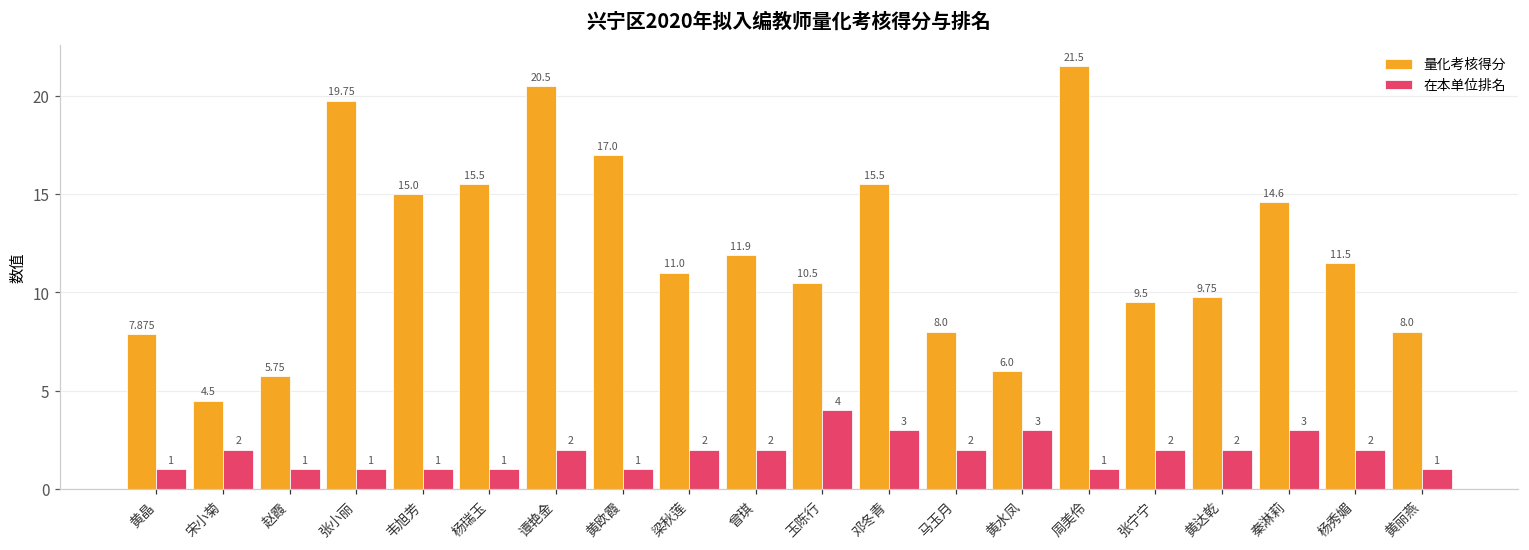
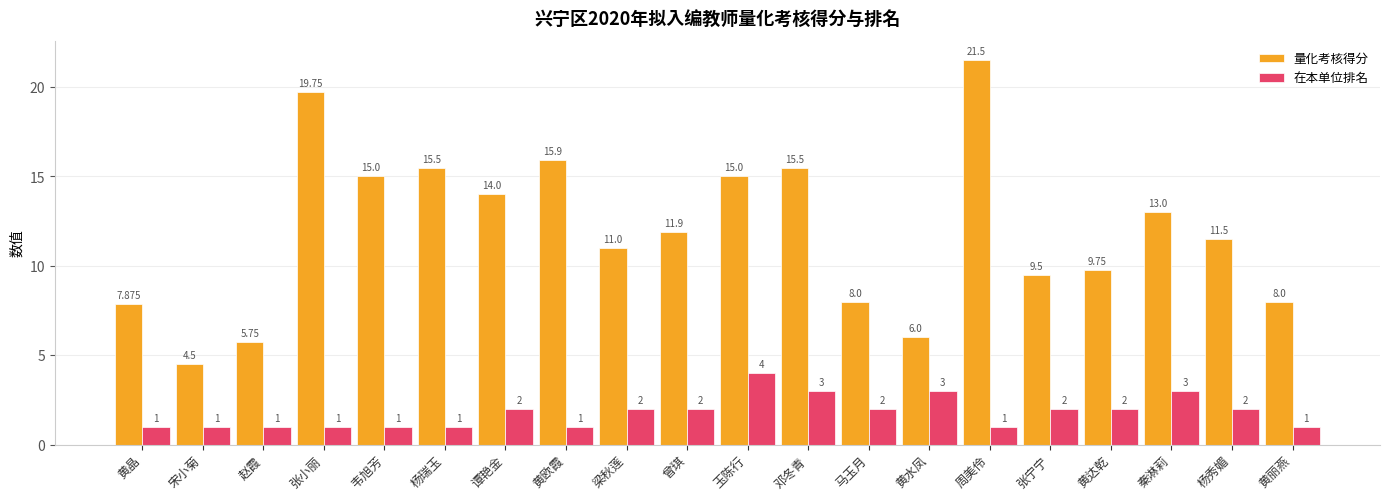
在本单位排名, 宋小菊: 2 -> 1
量化考核得分, 谭艳金: 20.5 -> 14.0
量化考核得分, 黄欧霞: 17.0 -> 15.9
量化考核得分, 玉陈行: 10.5 -> 15.0
量化考核得分, 秦淋莉: 14.6 -> 13.0
